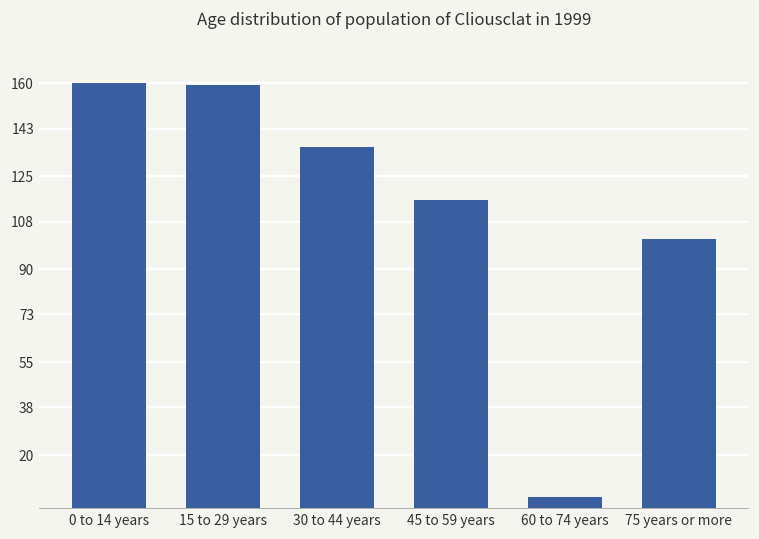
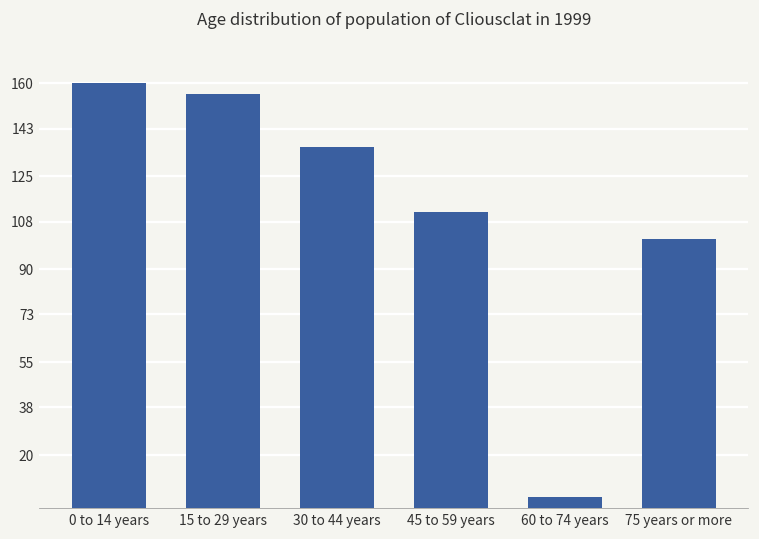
15 to 29 years: 159 -> 156
45 to 59 years: 116 -> 112
